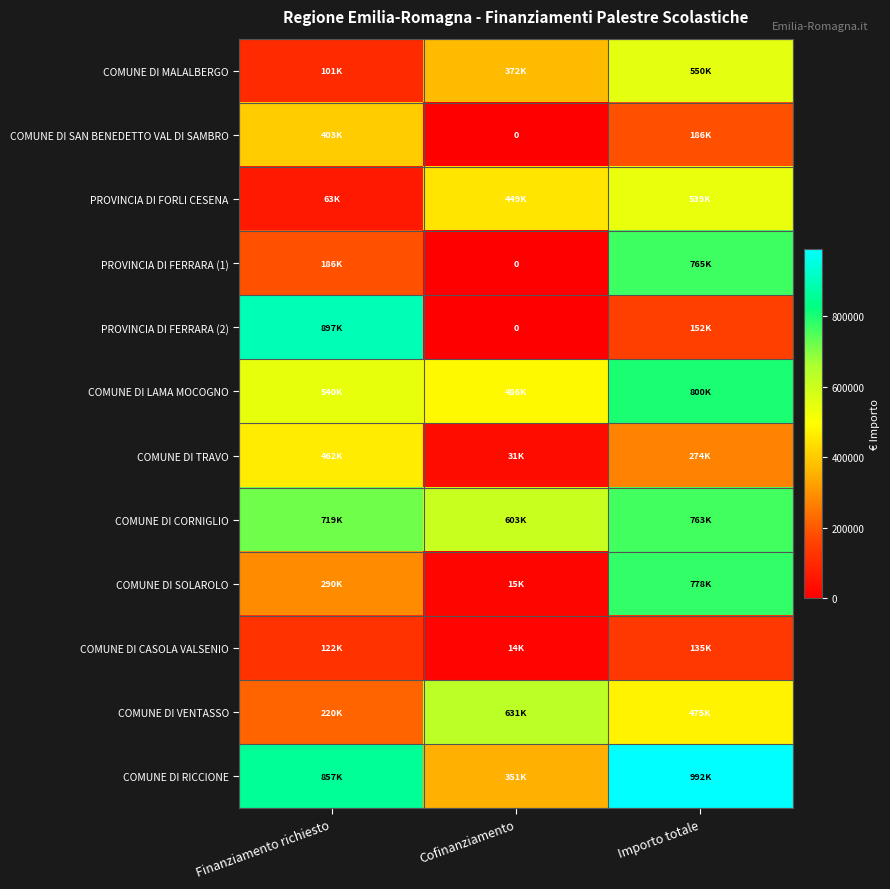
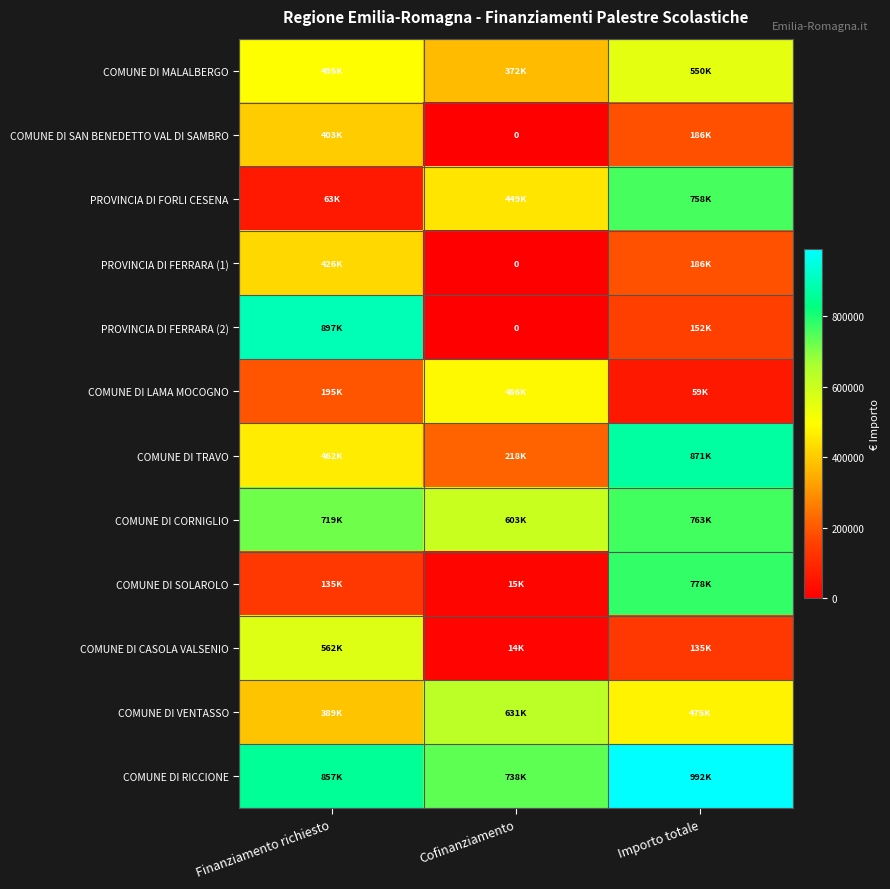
COMUNE DI MALALBERGO, Finanziamento richiesto: 101K -> 495K
PROVINCIA DI FORLI CESENA, Importo totale: 539K -> 758K
PROVINCIA DI FERRARA (1), Finanziamento richiesto: 186K -> 426K
PROVINCIA DI FERRARA (1), Importo totale: 765K -> 186K
COMUNE DI LAMA MOCOGNO, Finanziamento richiesto: 540K -> 195K
COMUNE DI LAMA MOCOGNO, Importo totale: 800K -> 59K
COMUNE DI TRAVO, Cofinanziamento: 31K -> 218K
COMUNE DI TRAVO, Importo totale: 274K -> 871K
COMUNE DI SOLAROLO, Finanziamento richiesto: 290K -> 135K
COMUNE DI CASOLA VALSENIO, Finanziamento richiesto: 122K -> 562K
COMUNE DI VENTASSO, Finanziamento richiesto: 220K -> 389K
COMUNE DI RICCIONE, Cofinanziamento: 351K -> 738K
